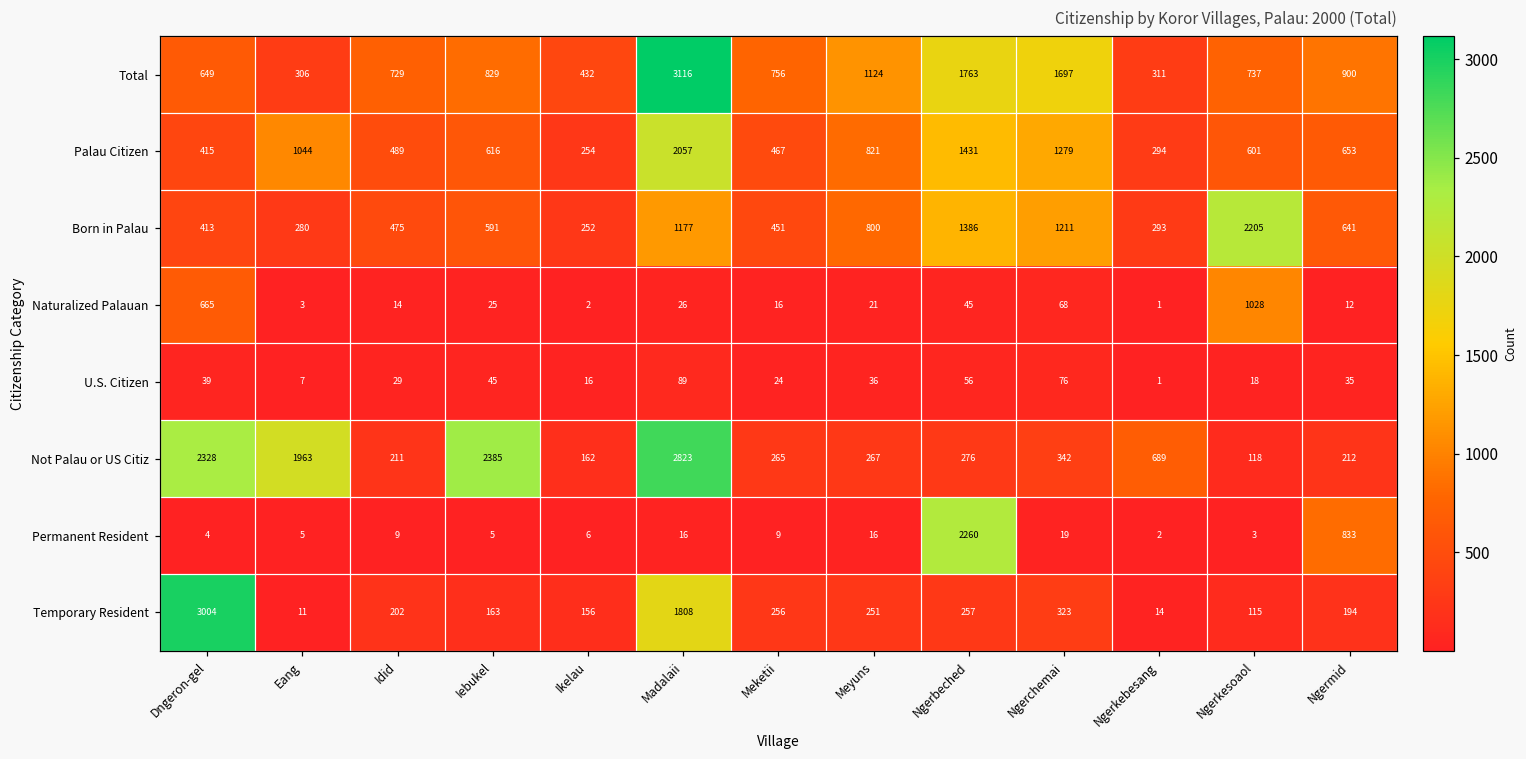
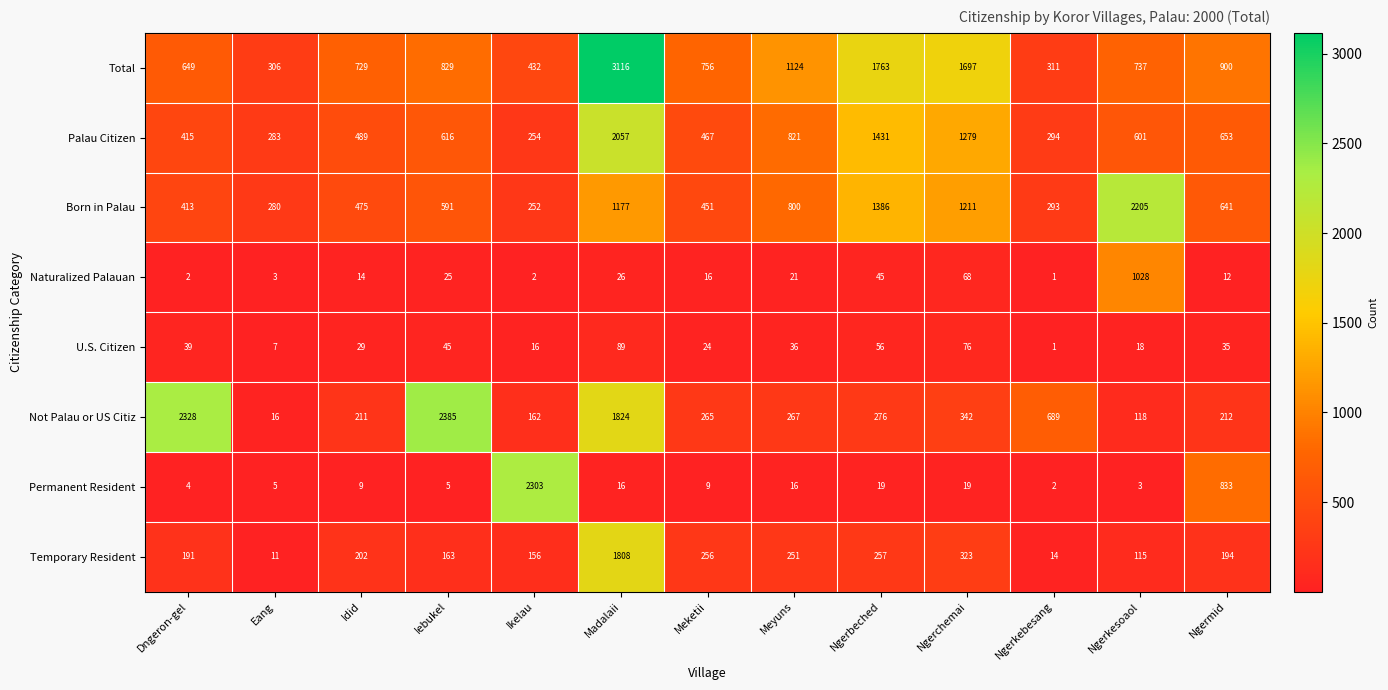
Palau Citizen, Eang: 1044 -> 283
Naturalized Palauan, Dngeron-gel: 665 -> 2
Not Palau or US Citiz, Eang: 1963 -> 16
Not Palau or US Citiz, Madalaii: 2823 -> 1824
Permanent Resident, Ikelau: 6 -> 2303
Permanent Resident, Ngerbeched: 2260 -> 19
Temporary Resident, Dngeron-gel: 3004 -> 191
